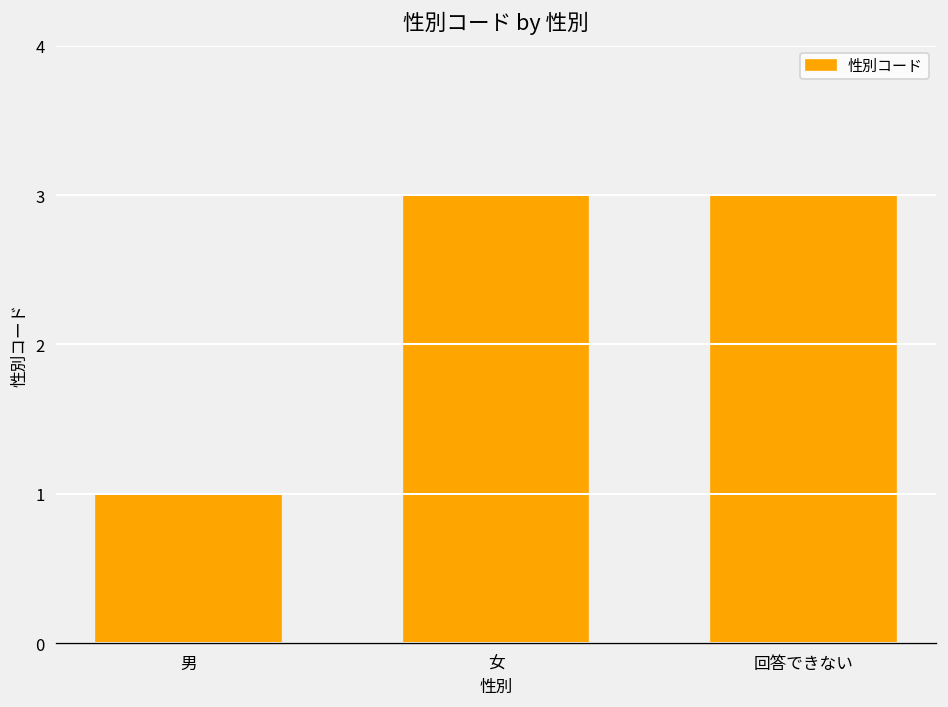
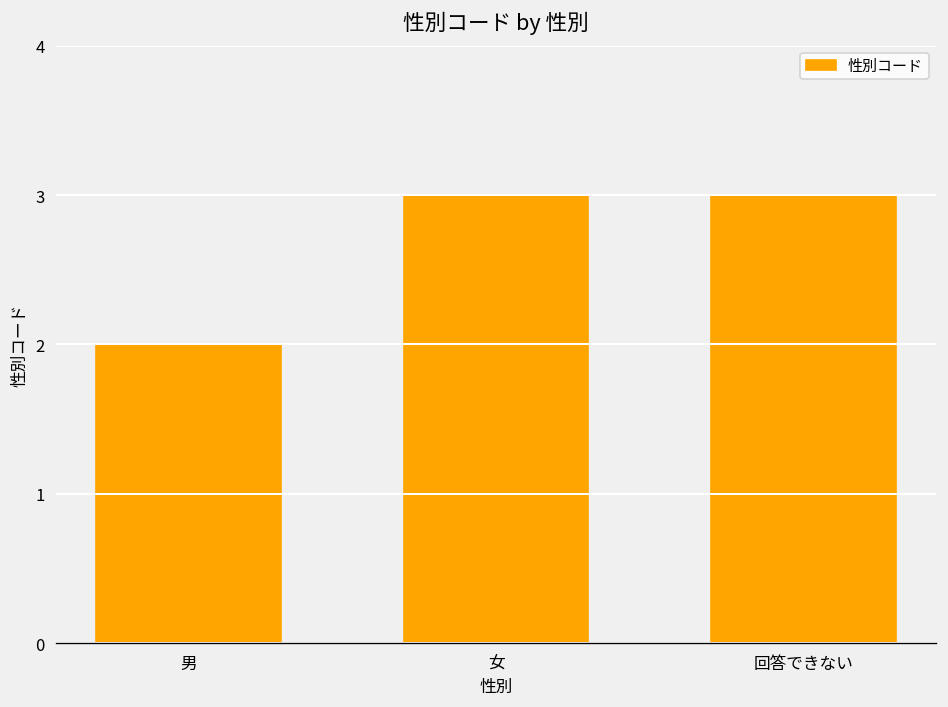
男: 1 -> 2
